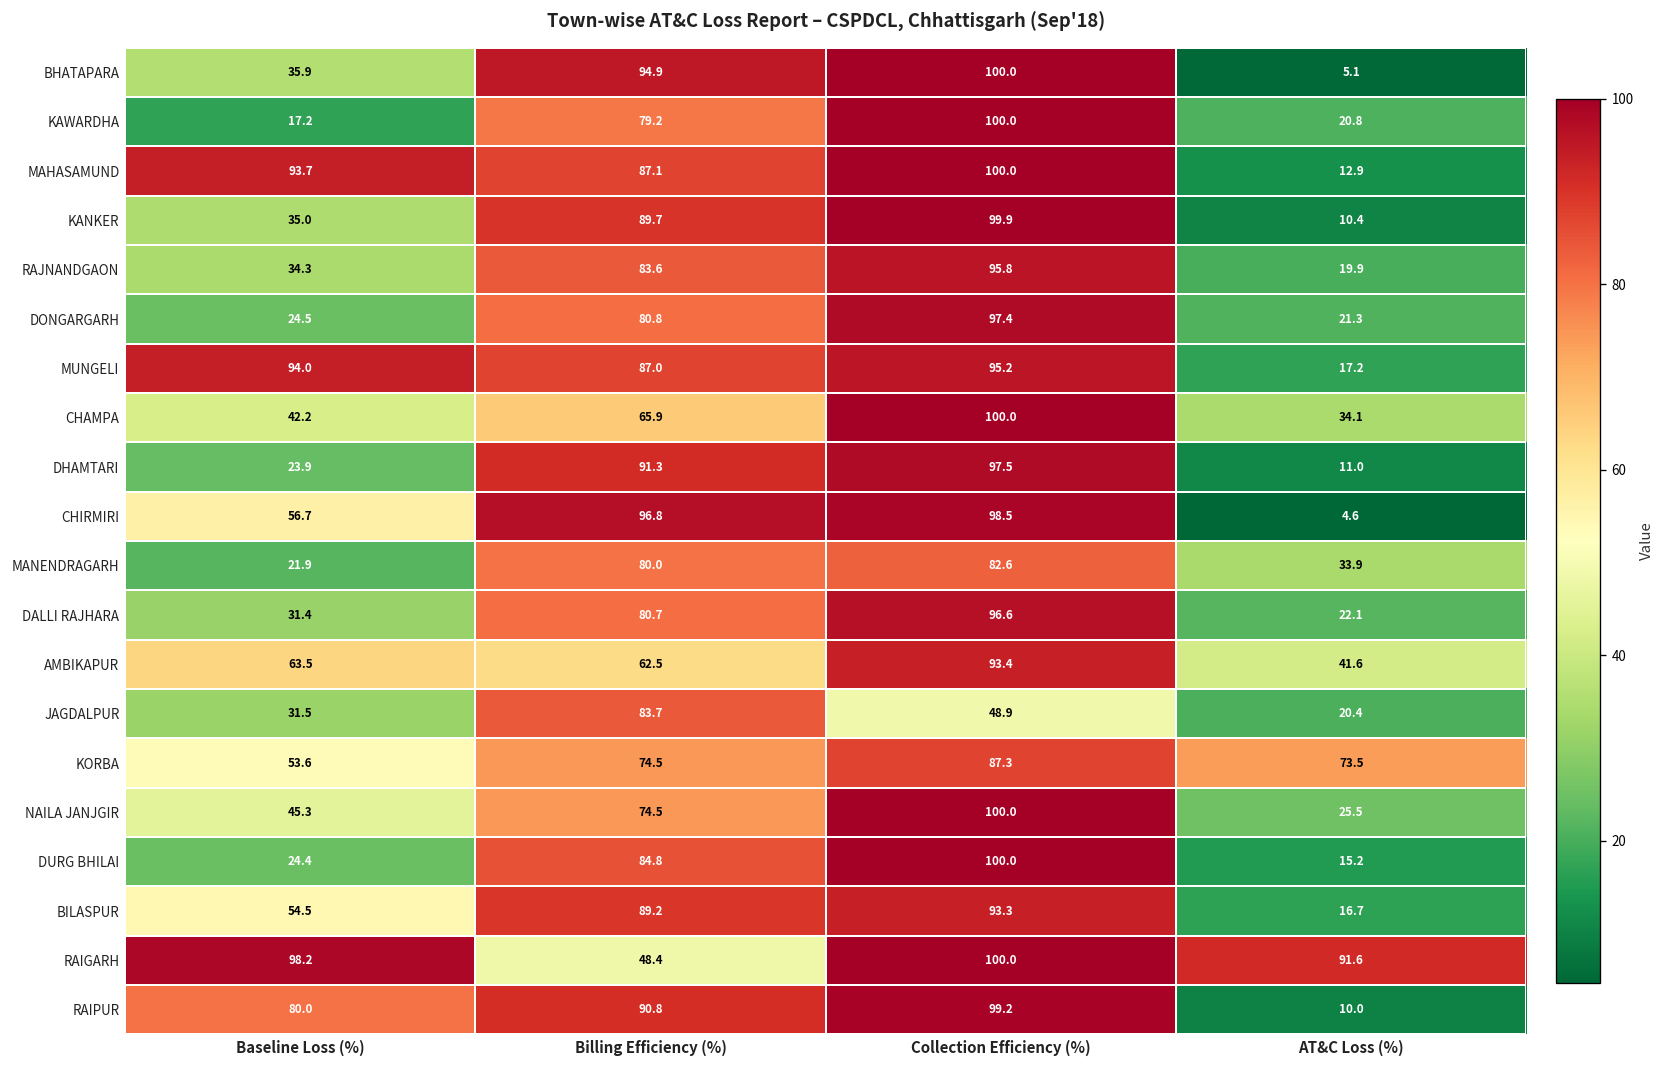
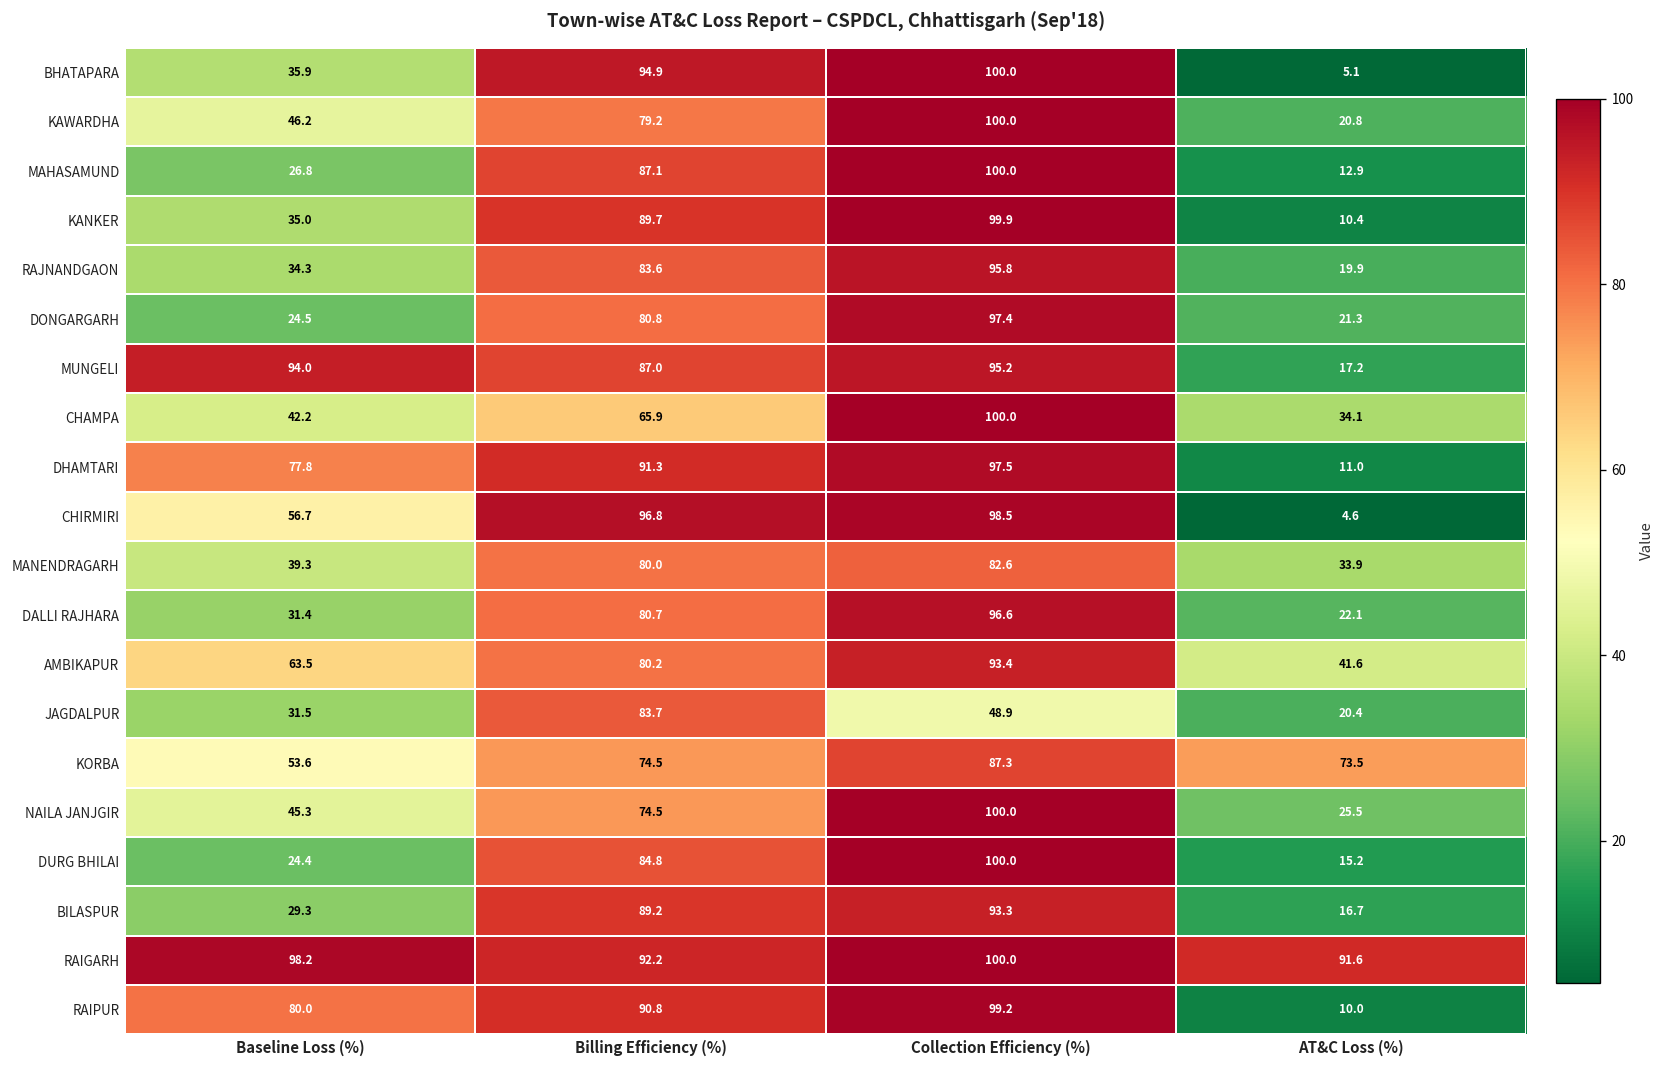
KAWARDHA, Baseline Loss (%): 17.2 -> 46.2
MAHASAMUND, Baseline Loss (%): 93.7 -> 26.8
DHAMTARI, Baseline Loss (%): 23.9 -> 77.8
MANENDRAGARH, Baseline Loss (%): 21.9 -> 39.3
AMBIKAPUR, Billing Efficiency (%): 62.5 -> 80.2
BILASPUR, Baseline Loss (%): 54.5 -> 29.3
RAIGARH, Billing Efficiency (%): 48.4 -> 92.2
